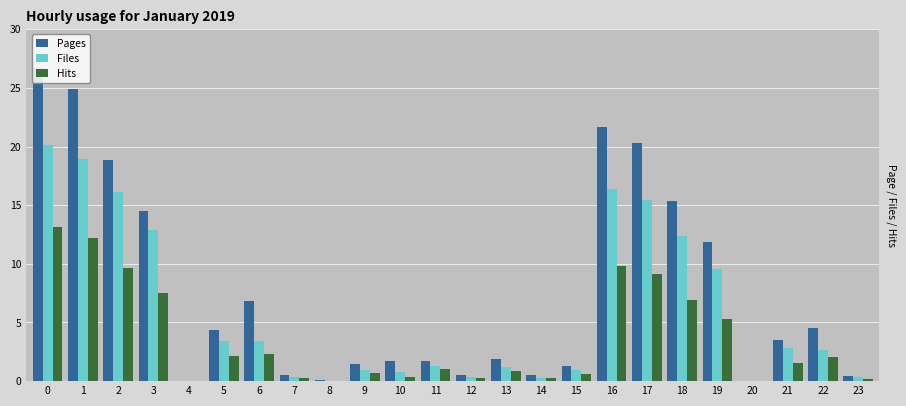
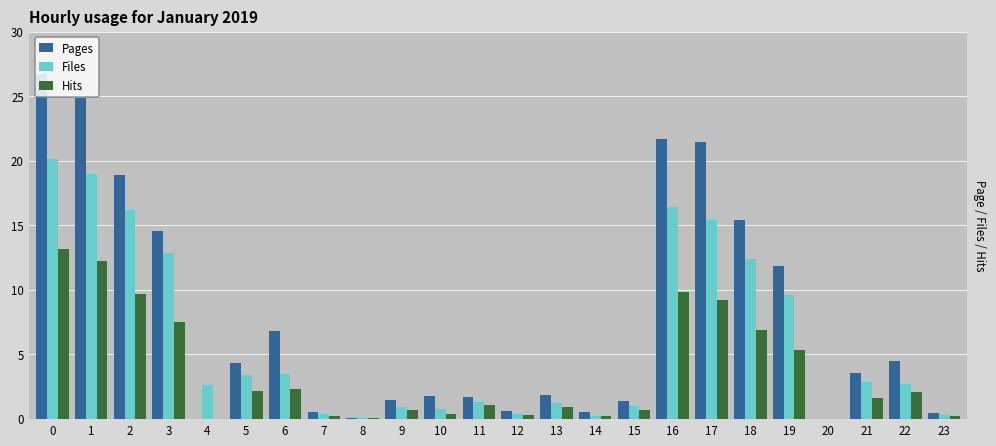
Files, 4: 0.0 -> 2.6
Pages, 17: 20.3 -> 21.4
